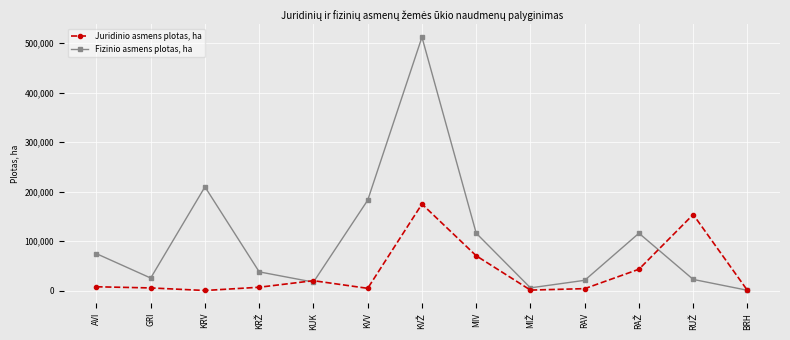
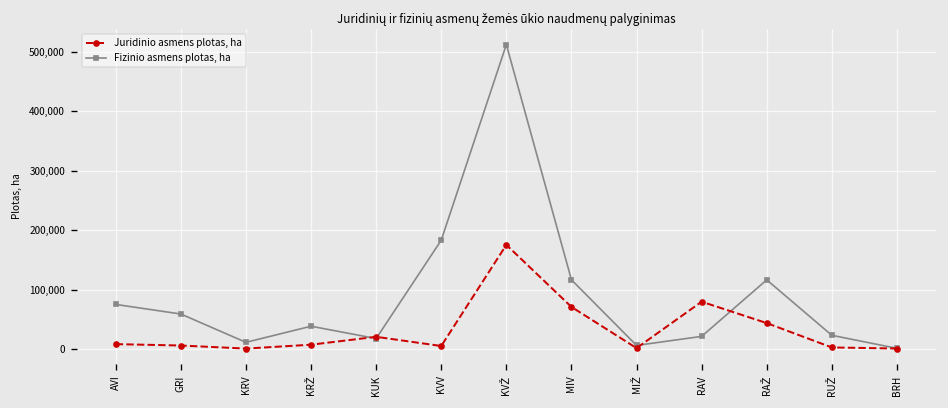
Fizinio asmens plotas, ha, GRI: 30,000 -> 60,000
Fizinio asmens plotas, ha, KRV: 210,000 -> 10,000
Juridinio asmens plotas, ha, RAV: 0 -> 80,000
Juridinio asmens plotas, ha, RUŽ: 150,000 -> 0
